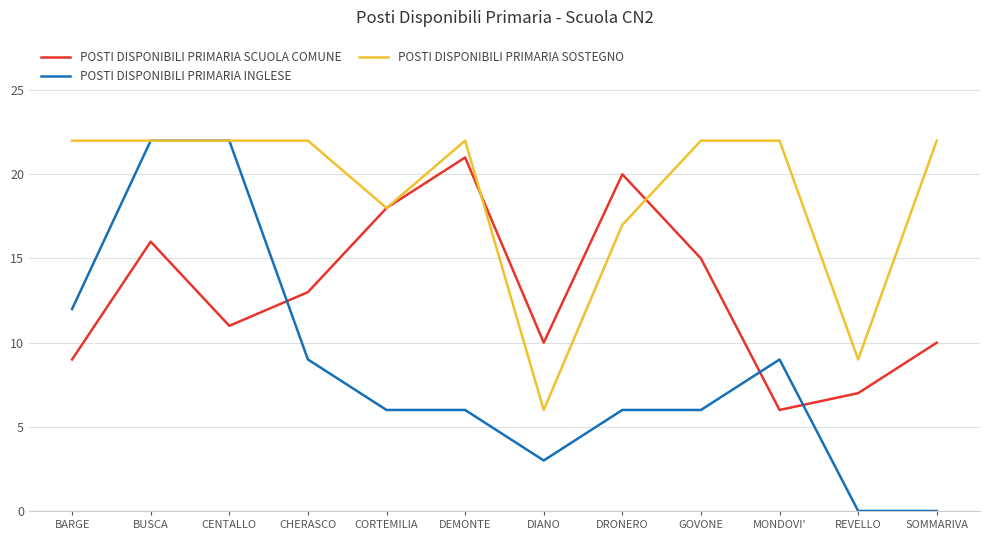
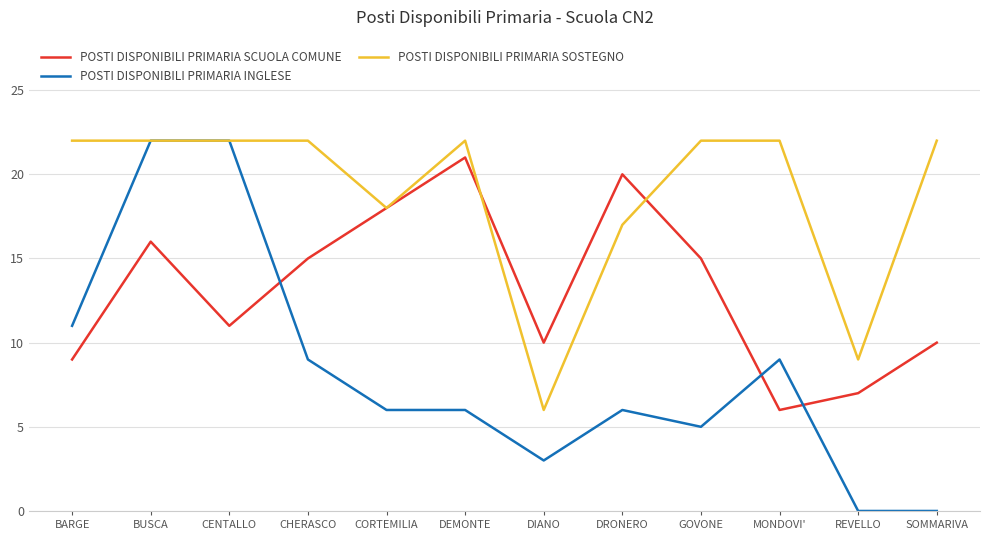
POSTI DISPONIBILI PRIMARIA INGLESE, BARGE: 12 -> 11
POSTI DISPONIBILI PRIMARIA SCUOLA COMUNE, CHERASCO: 13 -> 15
POSTI DISPONIBILI PRIMARIA INGLESE, GOVONE: 6 -> 5
